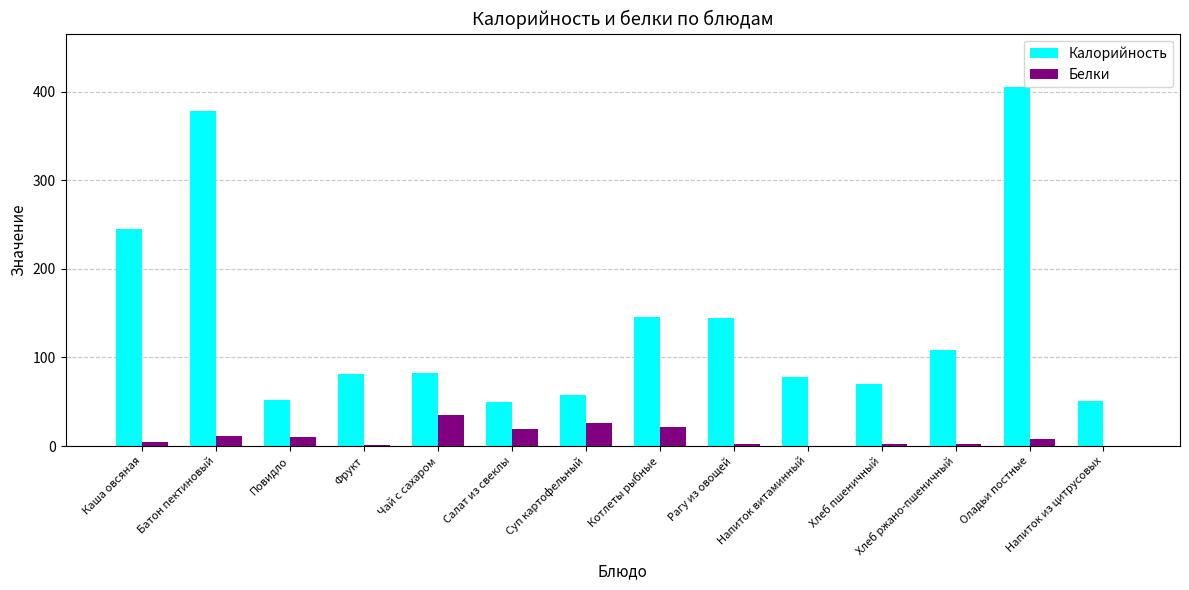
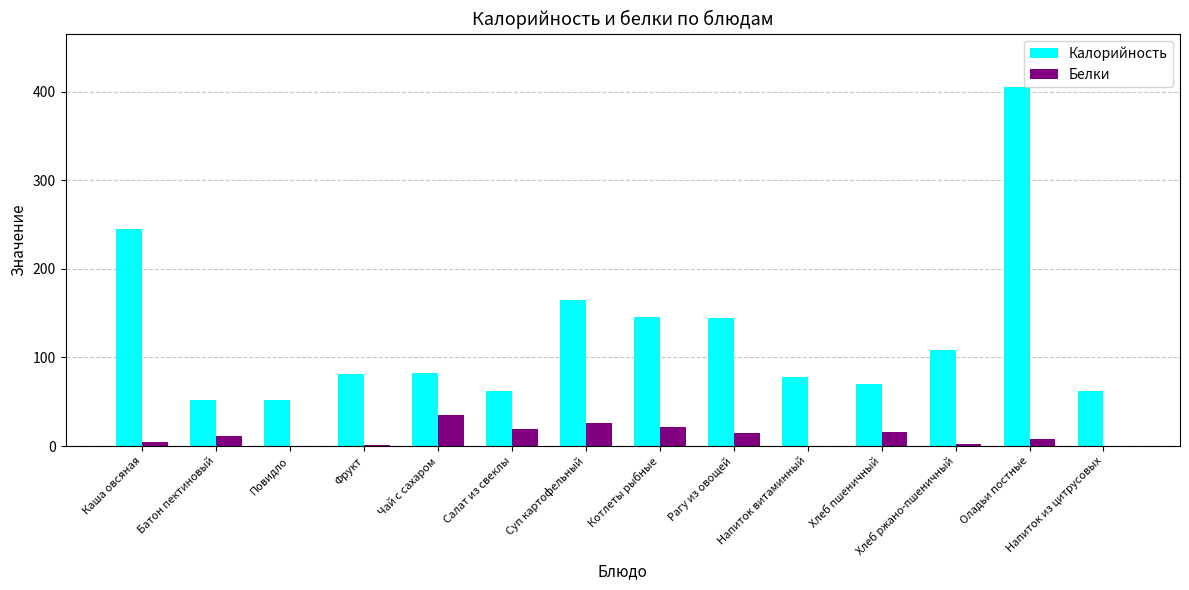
Калорийность, Батон пектиновый: 380 -> 50
Белки, Повидло: 10 -> 0
Калорийность, Салат из свеклы: 50 -> 60
Калорийность, Суп картофельный: 60 -> 160
Белки, Рагу из овощей: 0 -> 10
Белки, Хлеб пшеничный: 0 -> 20
Калорийность, Напиток из цитрусовых: 50 -> 60
